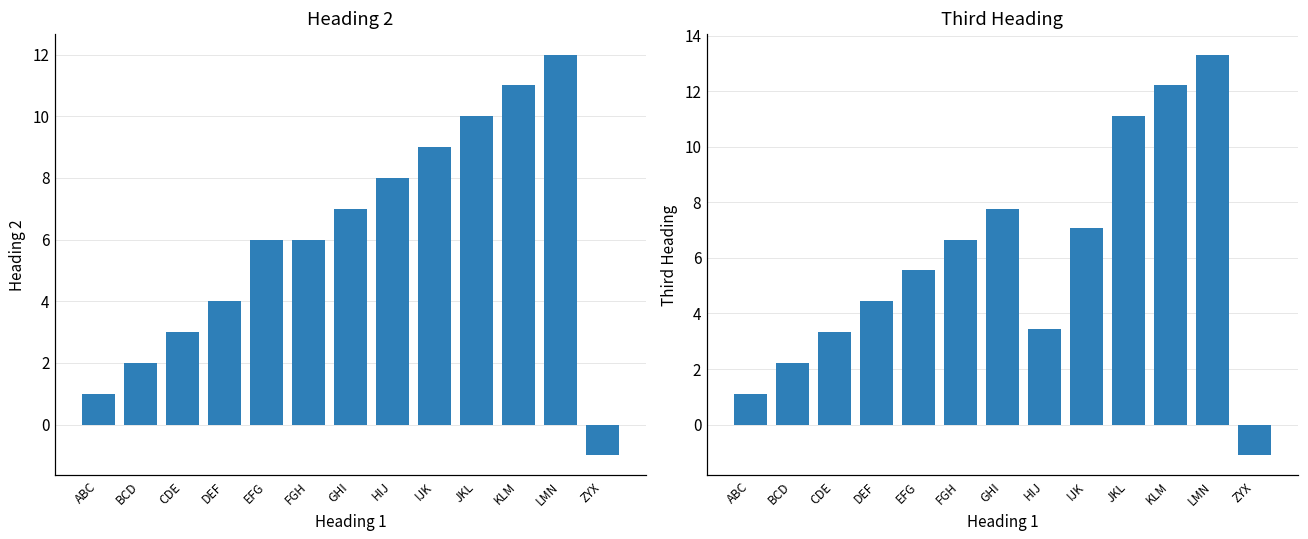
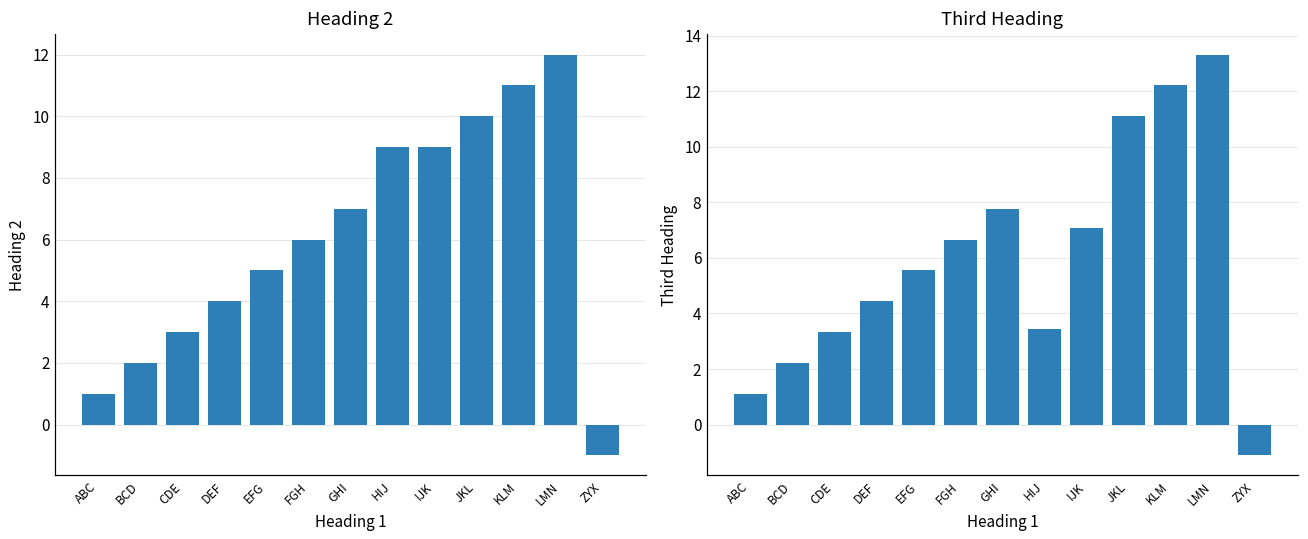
Heading 2, EFG: 6 -> 5
Heading 2, HIJ: 8 -> 9
